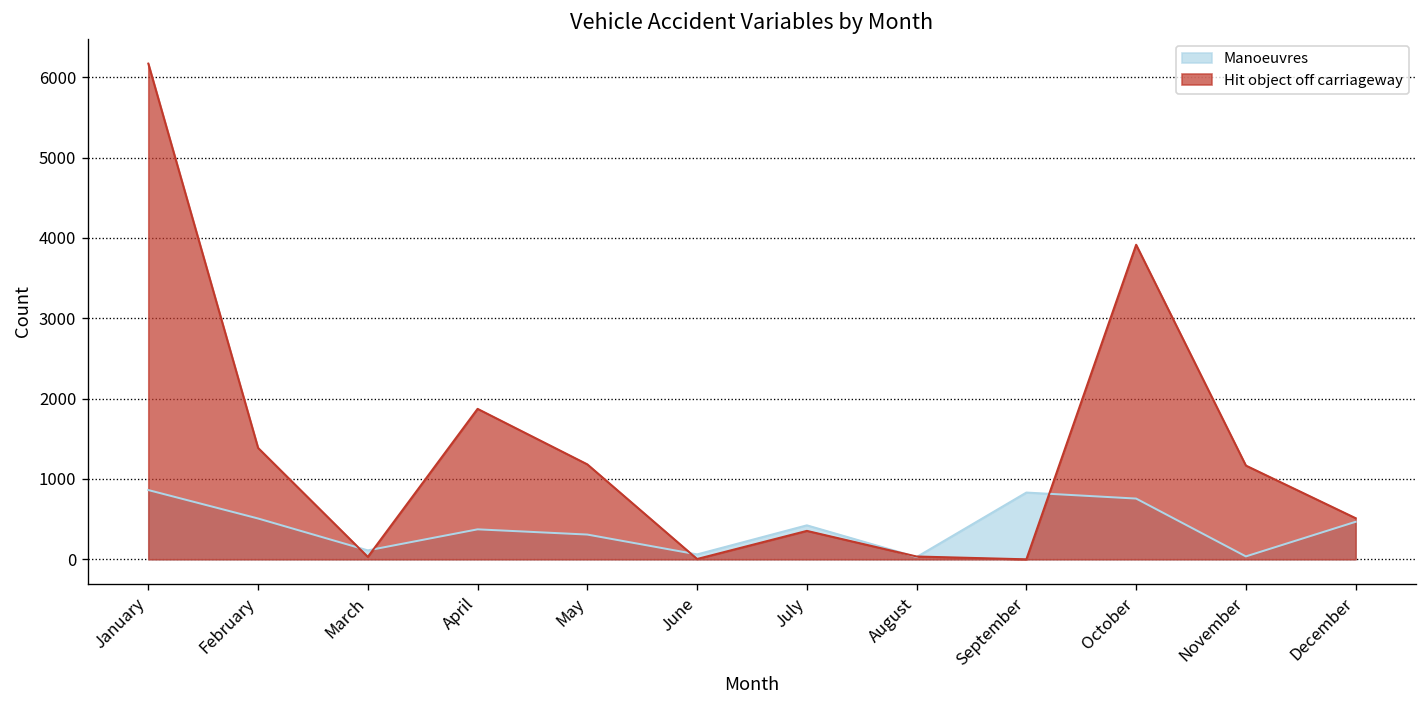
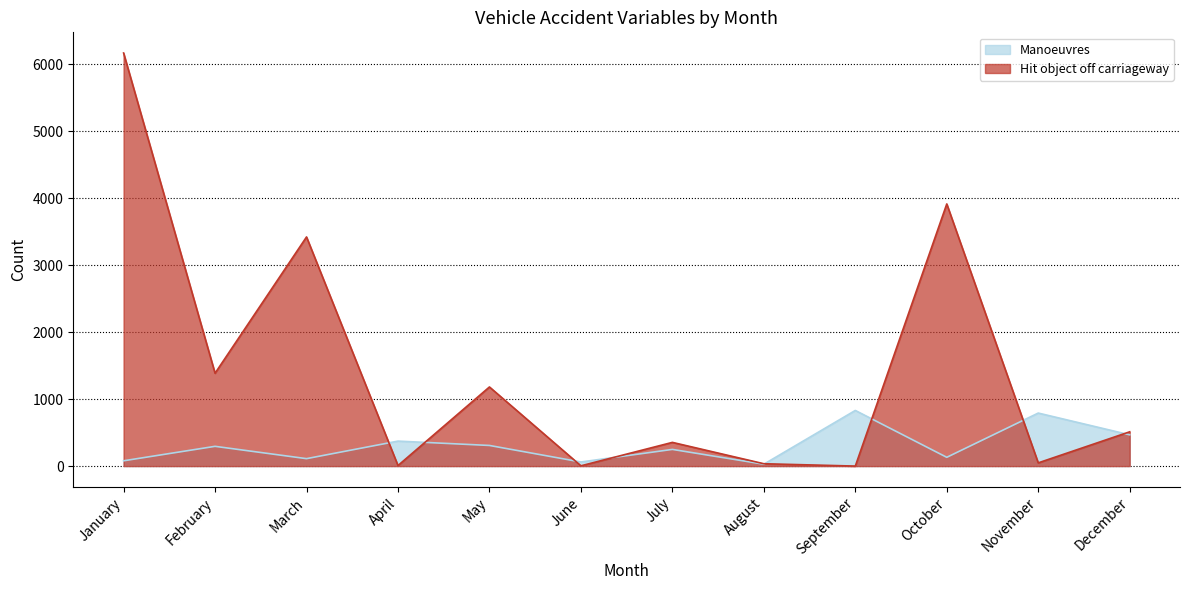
Manoeuvres, January: 900 -> 100
Manoeuvres, February: 500 -> 300
Hit object off carriageway, March: 0 -> 3400
Hit object off carriageway, April: 1900 -> 0
Manoeuvres, July: 400 -> 200
Manoeuvres, October: 800 -> 100
Manoeuvres, November: 0 -> 800
Hit object off carriageway, November: 1200 -> 0
